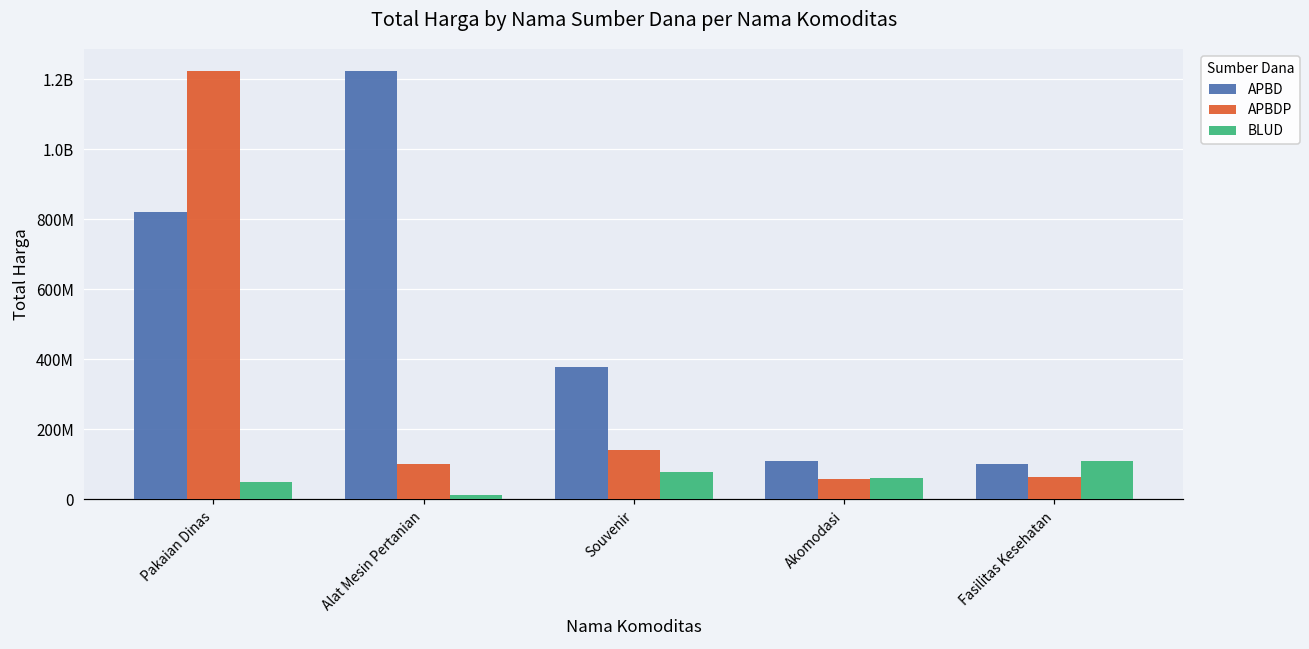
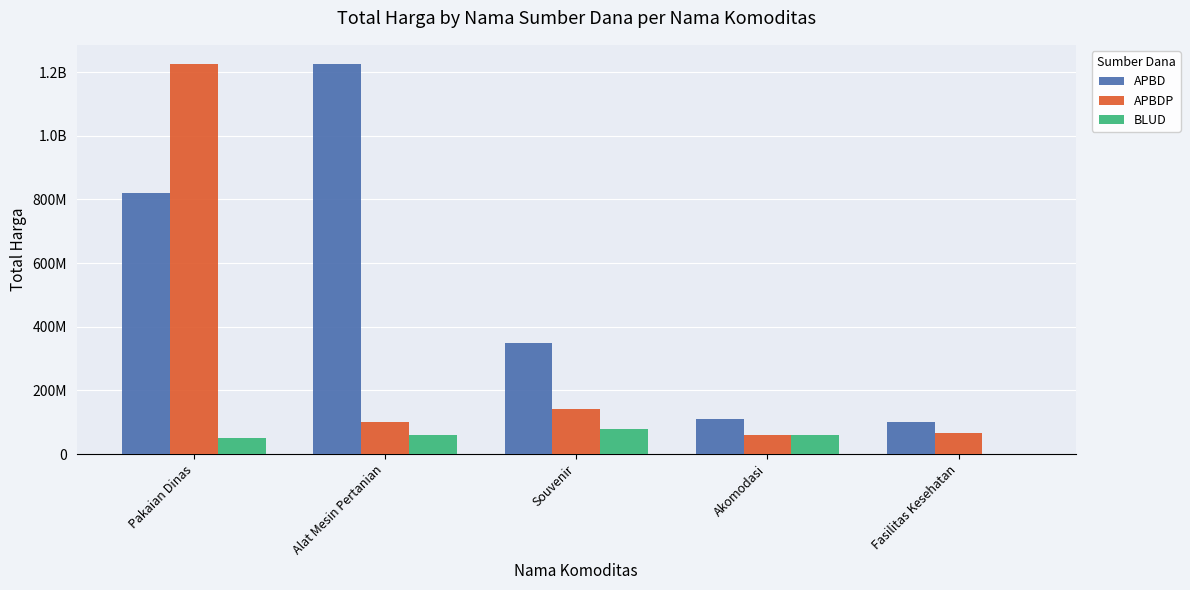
BLUD, Alat Mesin Pertanian: 10000000 -> 60000000
APBD, Souvenir: 380000000 -> 350000000
BLUD, Fasilitas Kesehatan: 110000000 -> 0
